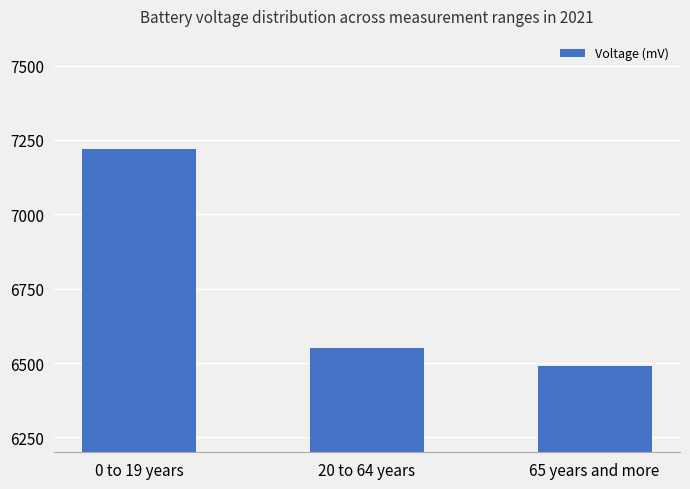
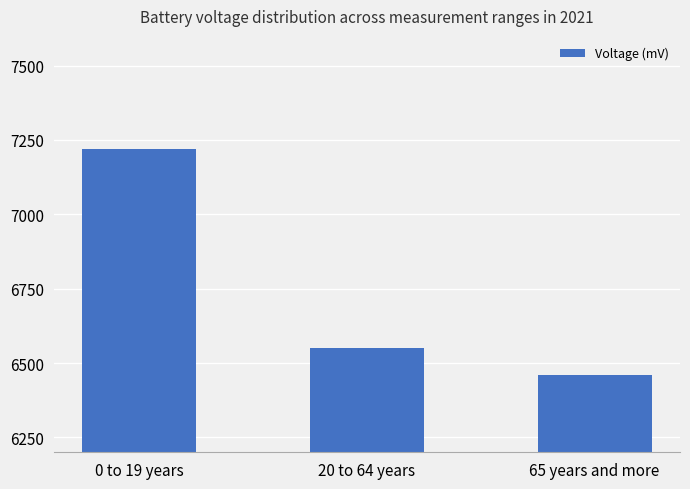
65 years and more: 6490 -> 6460
